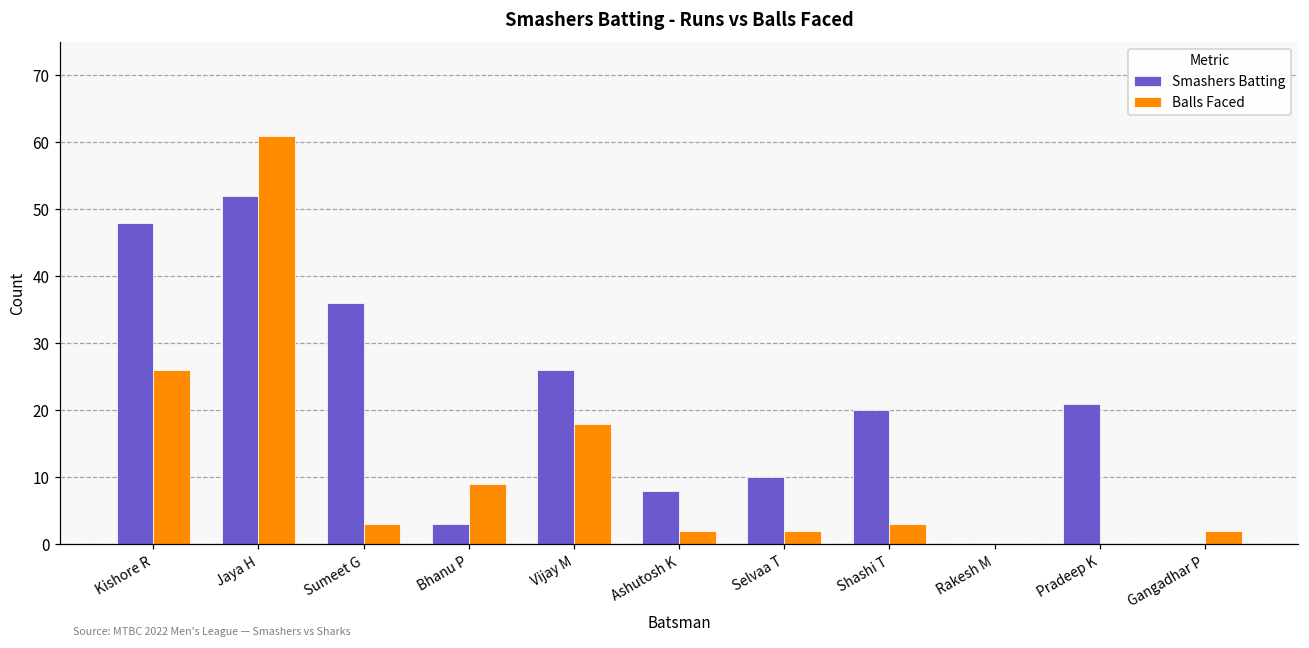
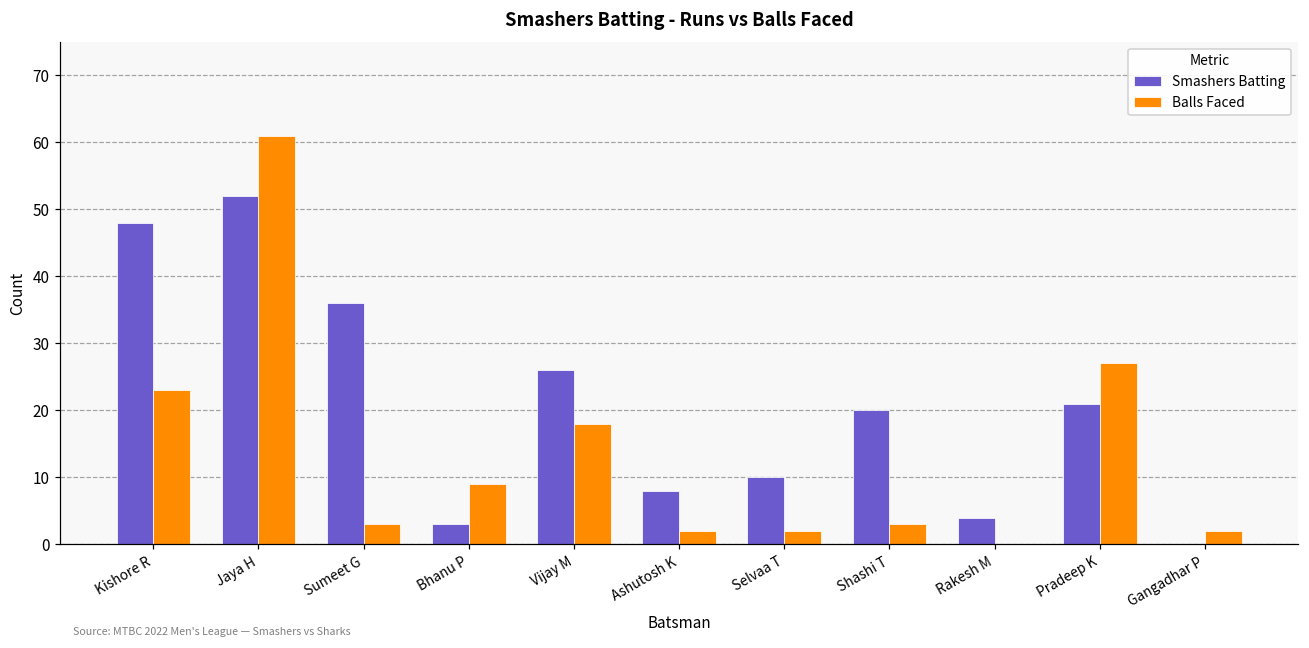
Balls Faced, Kishore R: 26 -> 23
Smashers Batting, Rakesh M: 0 -> 4
Balls Faced, Pradeep K: 0 -> 27
